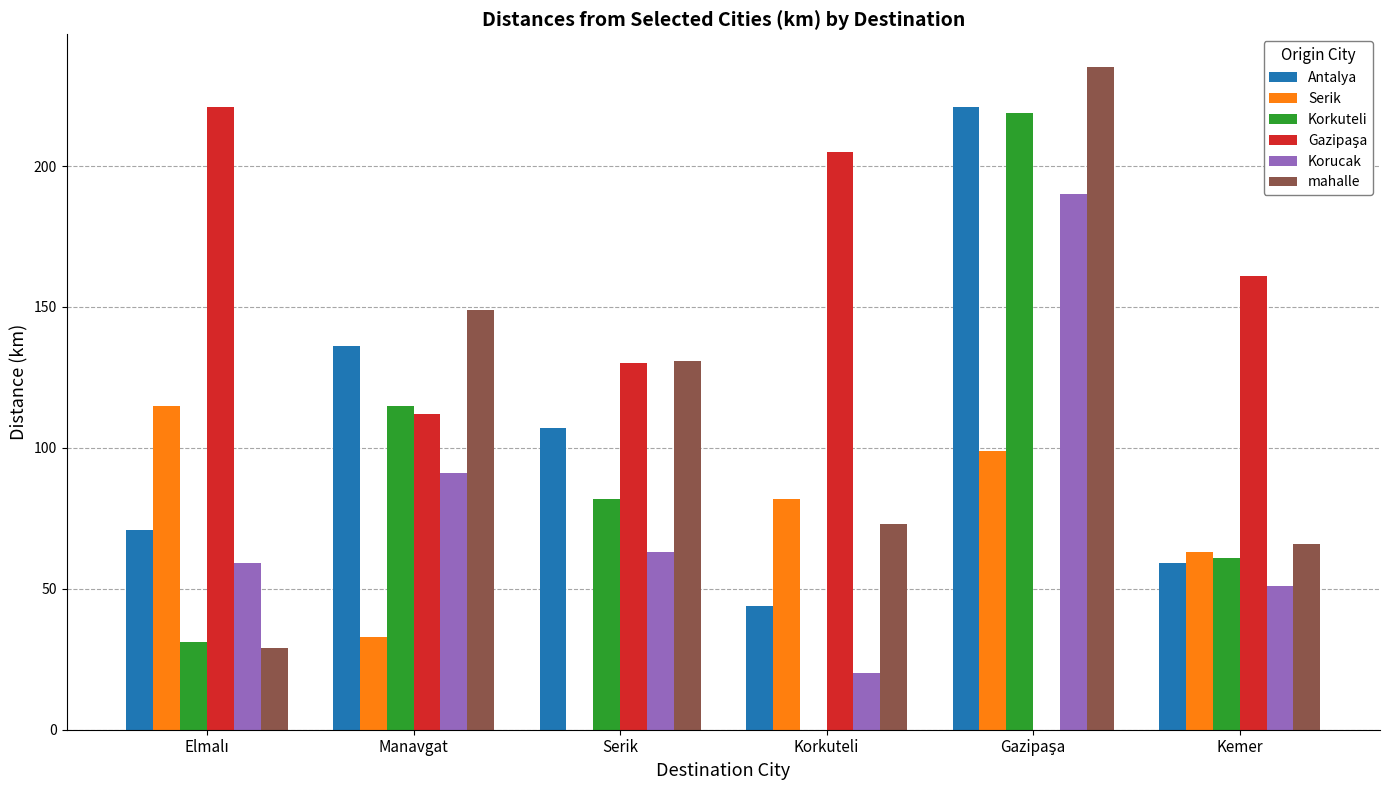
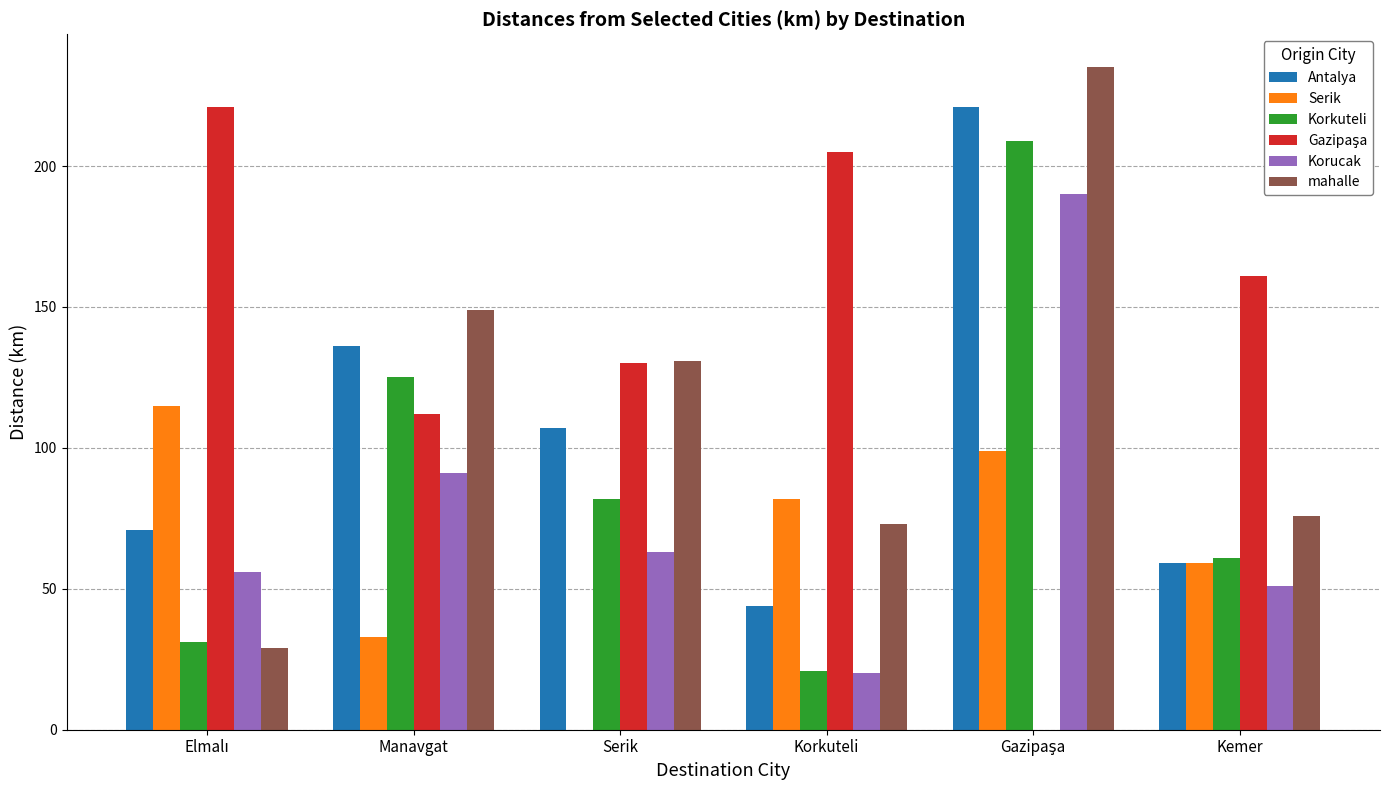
Korucak, Elmalı: 59 -> 56
Korkuteli, Manavgat: 115 -> 125
Korkuteli, Korkuteli: 0 -> 21
Korkuteli, Gazipaşa: 219 -> 209
Serik, Kemer: 63 -> 59
mahalle, Kemer: 66 -> 76
